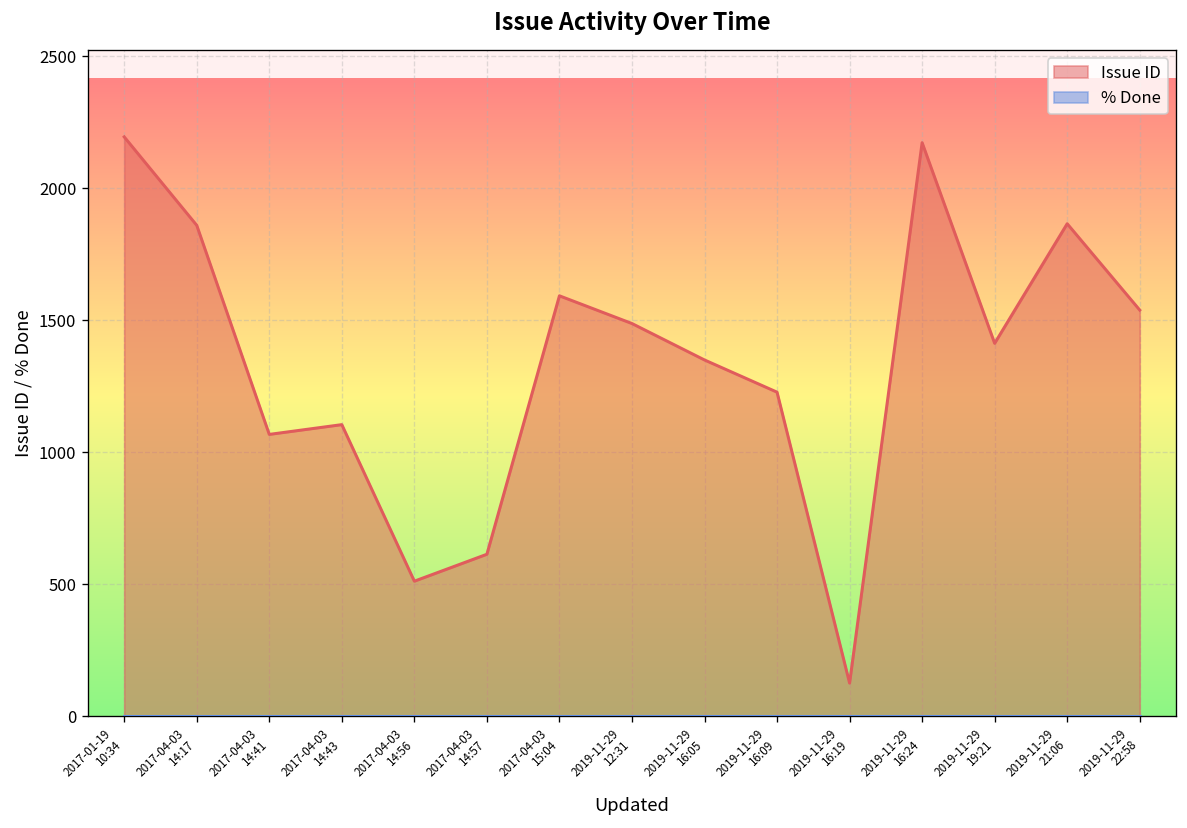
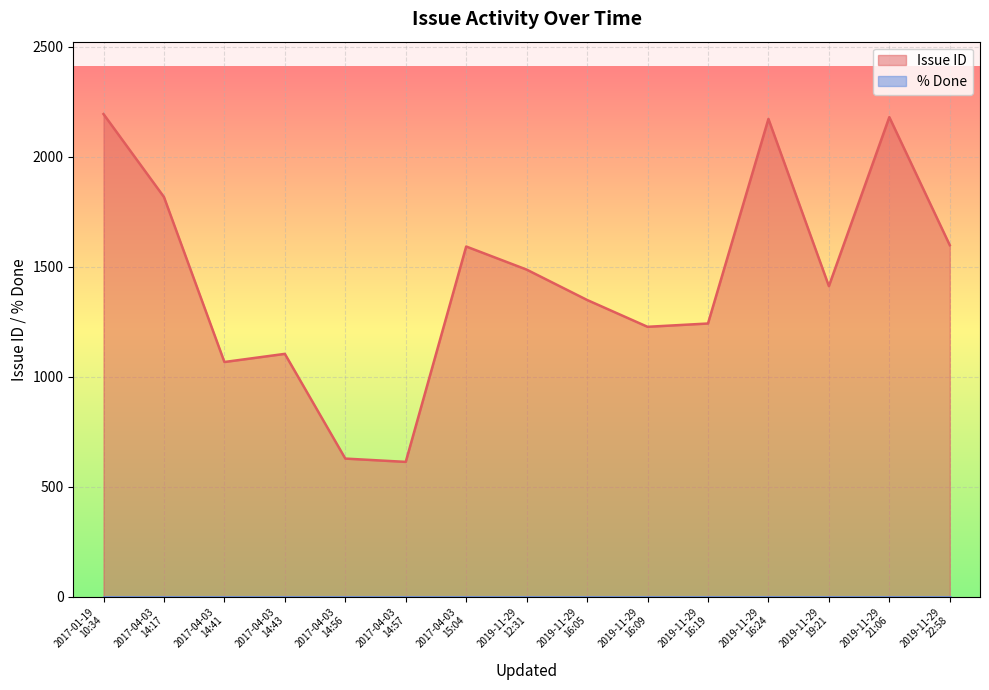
Issue ID, 2017-04-03 14:17: 1860 -> 1820
Issue ID, 2017-04-03 14:56: 510 -> 630
Issue ID, 2019-11-29 16:19: 130 -> 1240
Issue ID, 2019-11-29 21:06: 1870 -> 2180
Issue ID, 2019-11-29 22:58: 1540 -> 1600
